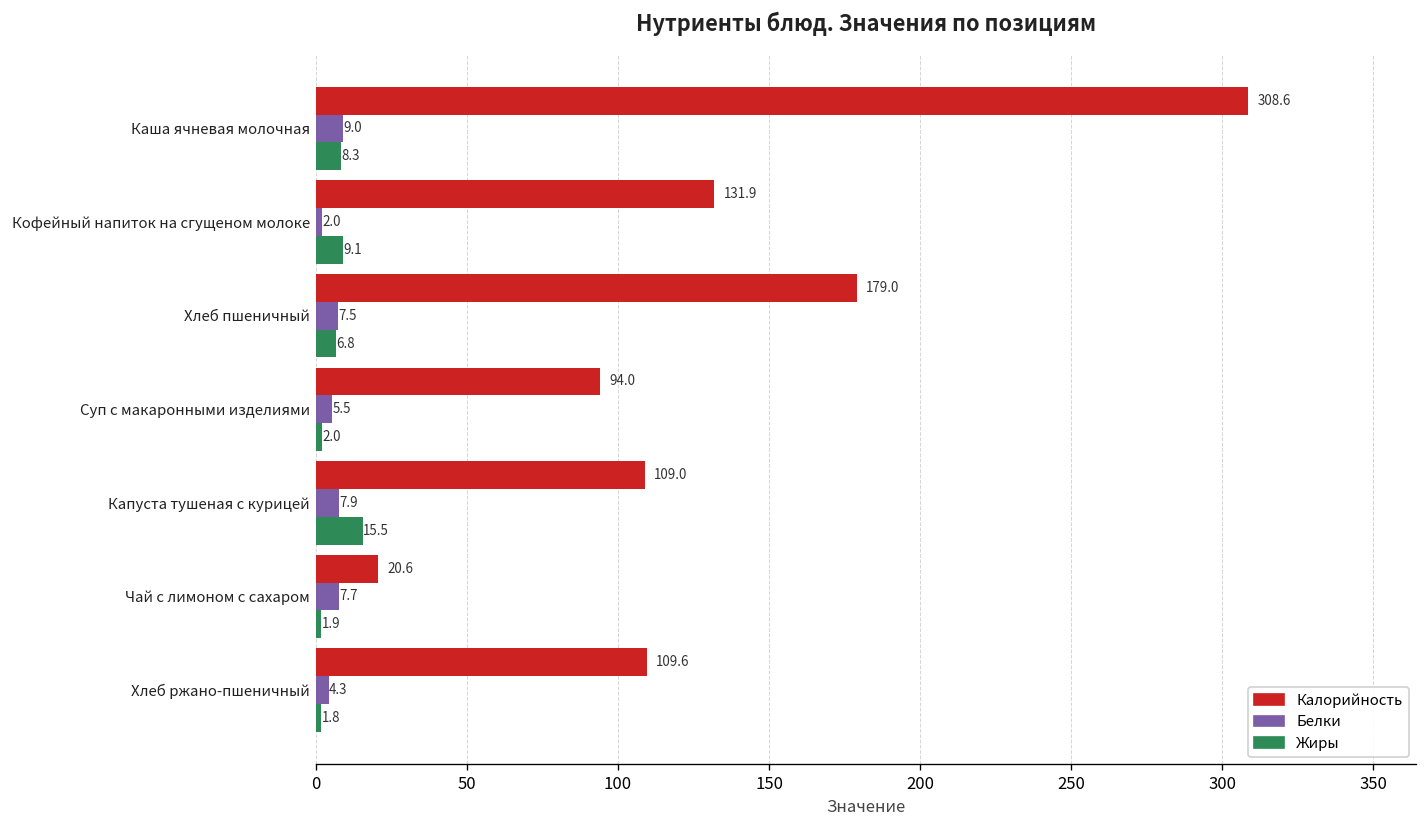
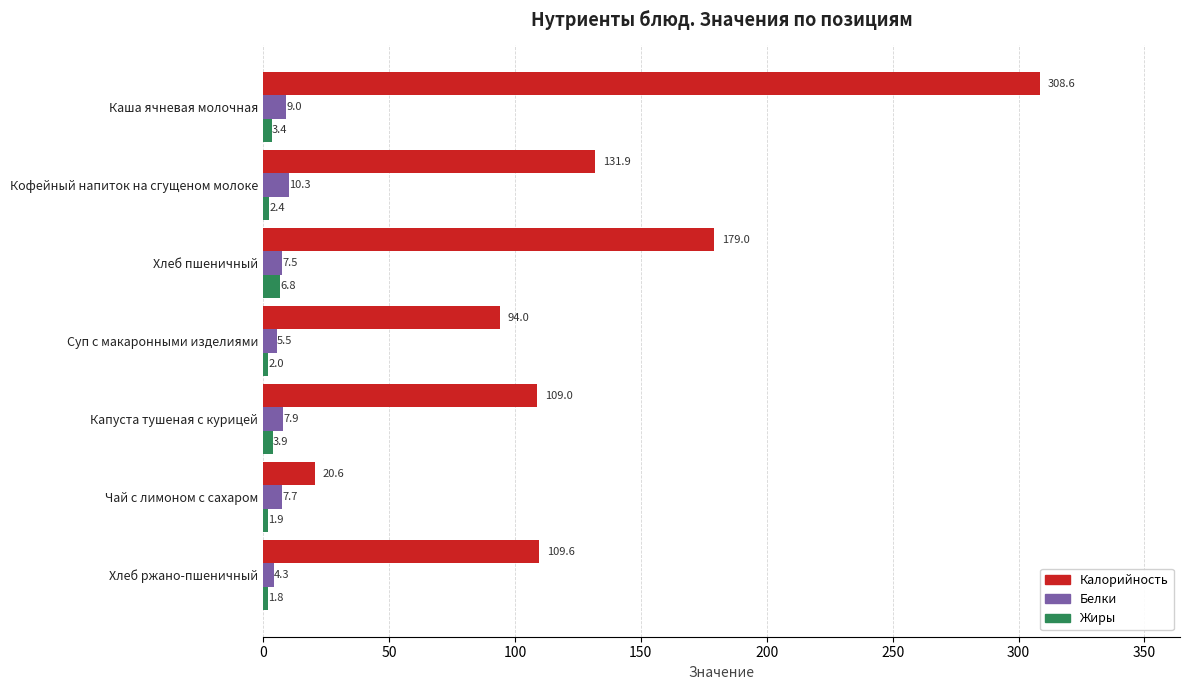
Жиры, Каша ячневая молочная: 8.3 -> 3.4
Белки, Кофейный напиток на сгущеном молоке: 2.0 -> 10.3
Жиры, Кофейный напиток на сгущеном молоке: 9.1 -> 2.4
Жиры, Капуста тушеная с курицей: 15.5 -> 3.9
